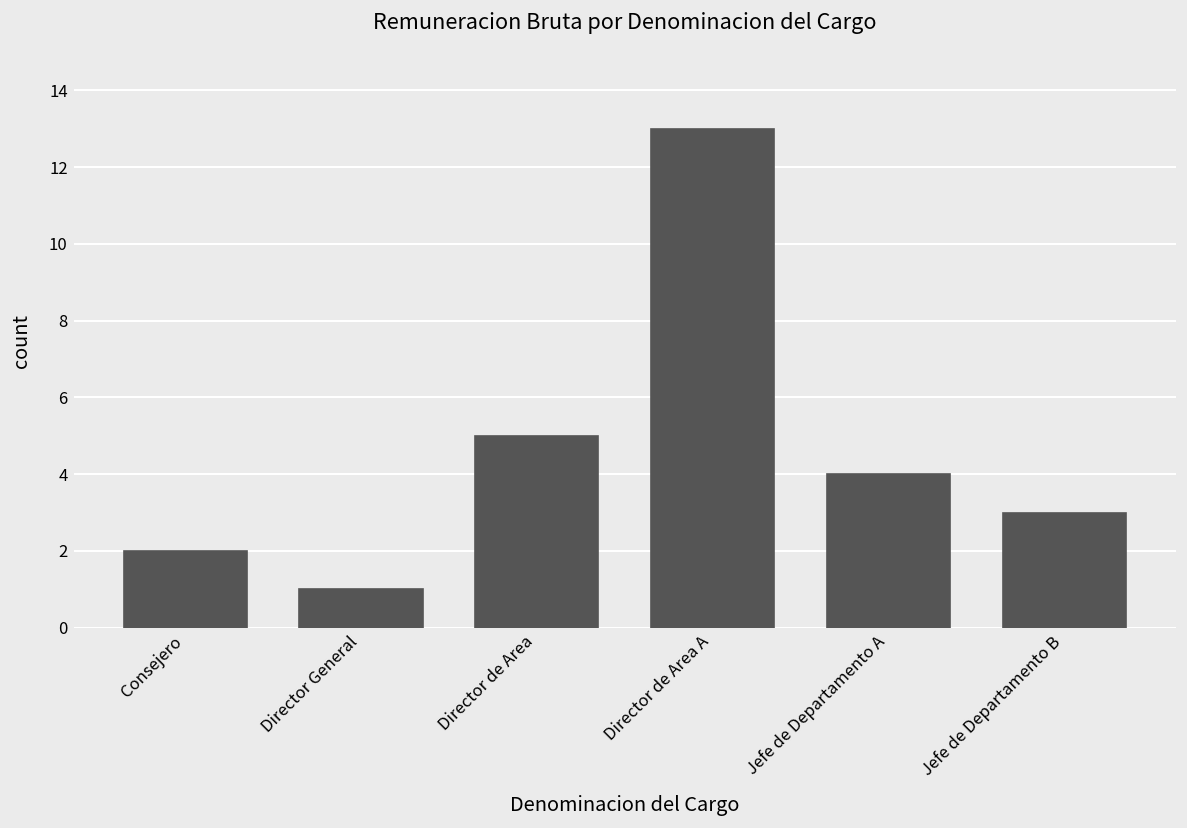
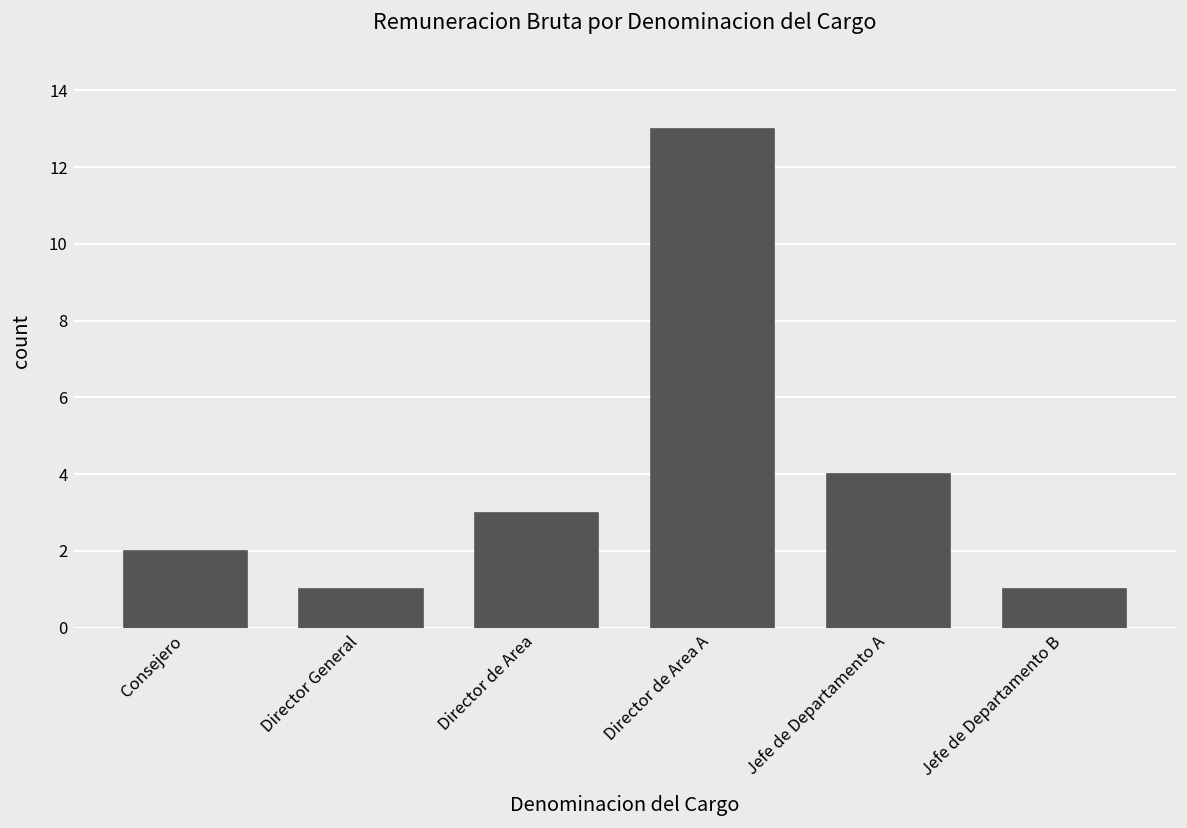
Director de Area: 5 -> 3
Jefe de Departamento B: 3 -> 1
